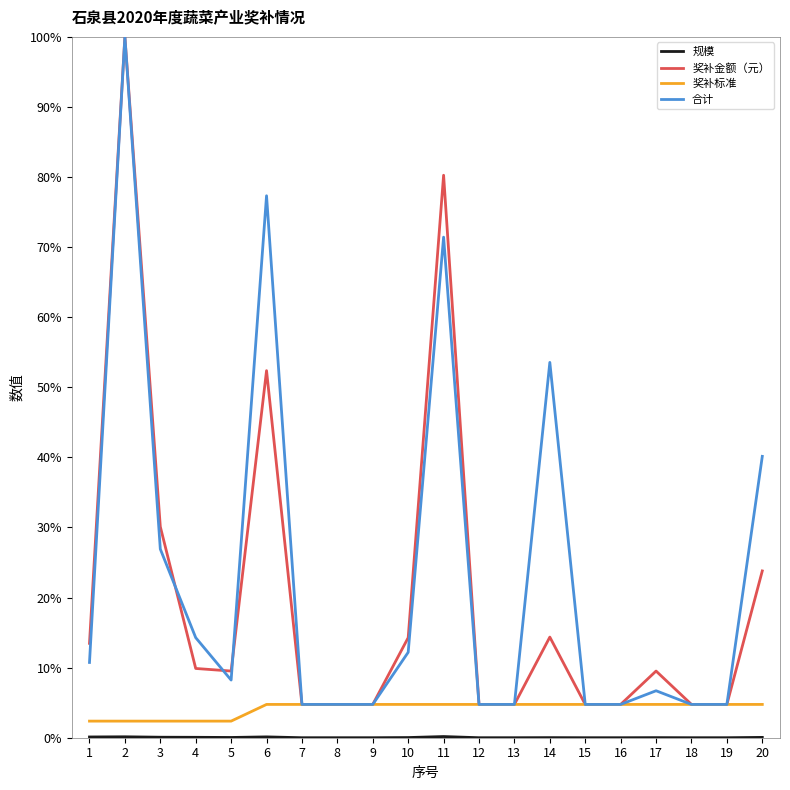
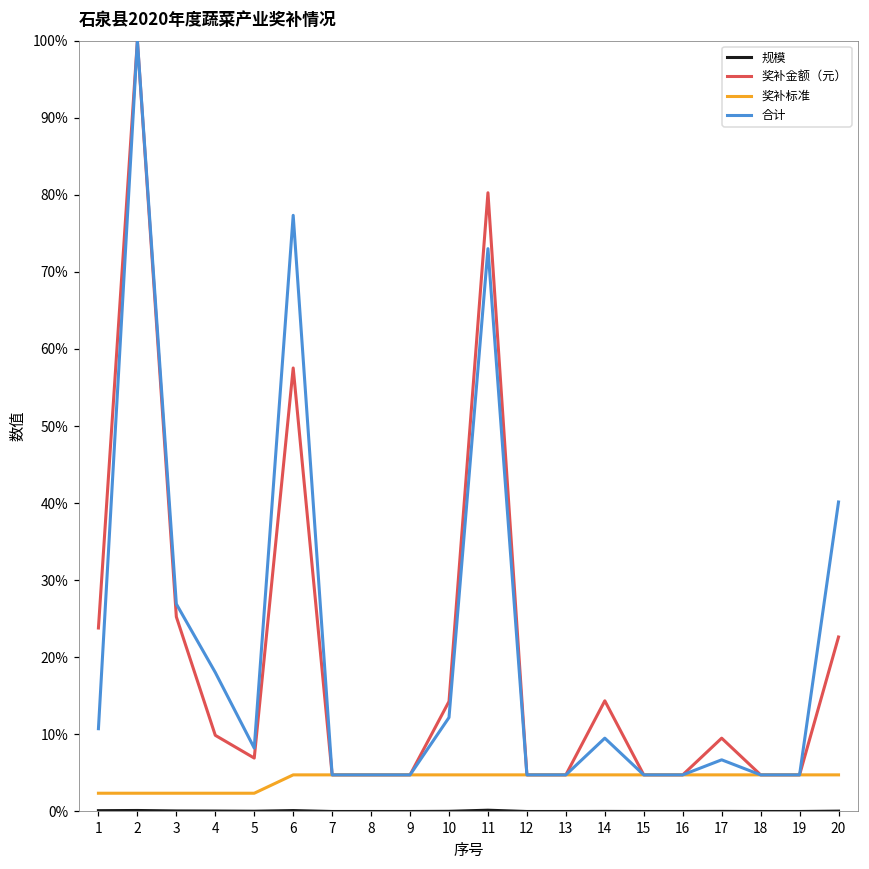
奖补金额（元）, 1: 13% -> 24%
奖补金额（元）, 3: 30% -> 25%
合计, 4: 14% -> 18%
奖补金额（元）, 5: 10% -> 7%
奖补金额（元）, 6: 52% -> 58%
合计, 11: 71% -> 73%
合计, 14: 54% -> 10%
奖补金额（元）, 20: 24% -> 23%
